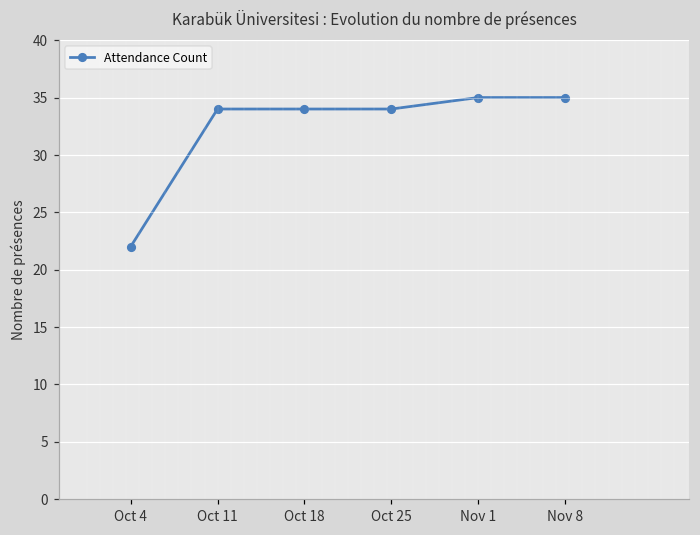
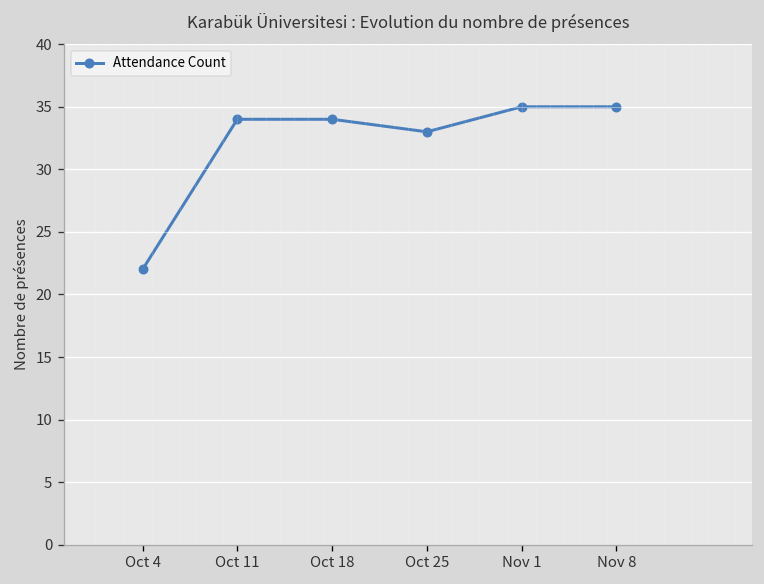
Oct 25: 34 -> 33
